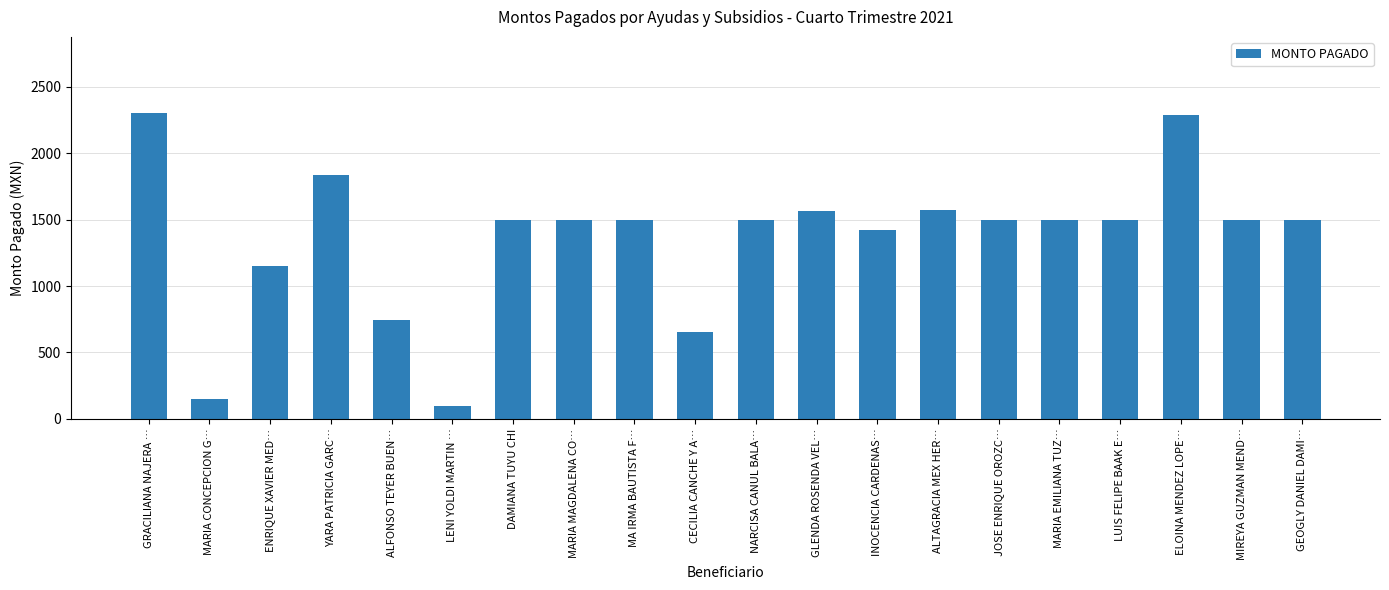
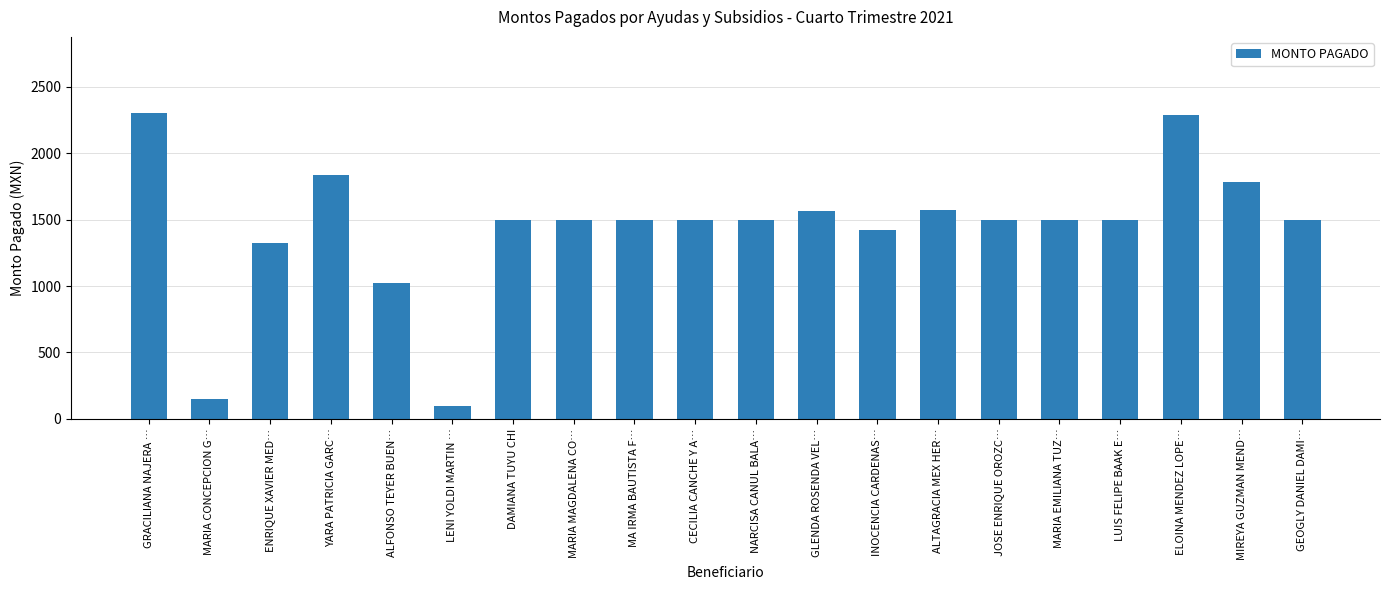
ENRIQUE XAVIER MED…: 1150 -> 1330
ALFONSO TEYER BUEN…: 740 -> 1020
CECILIA CANCHE Y A…: 650 -> 1500
MIREYA GUZMAN MEND…: 1500 -> 1780
